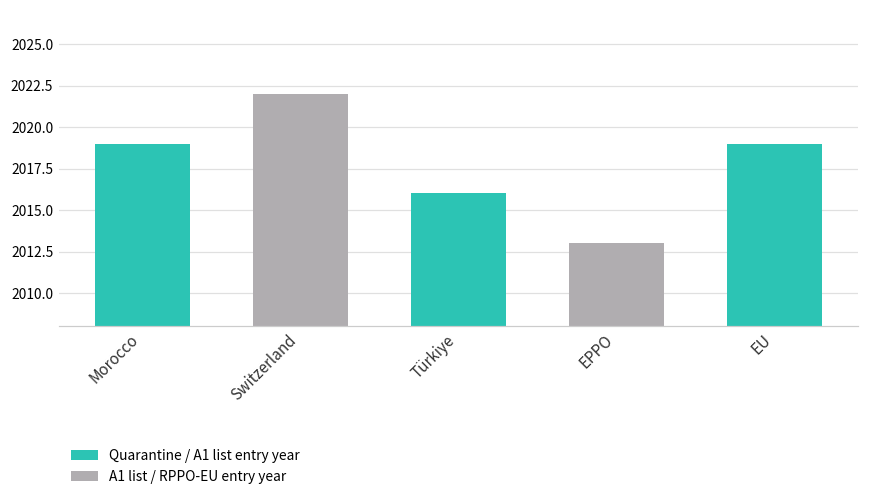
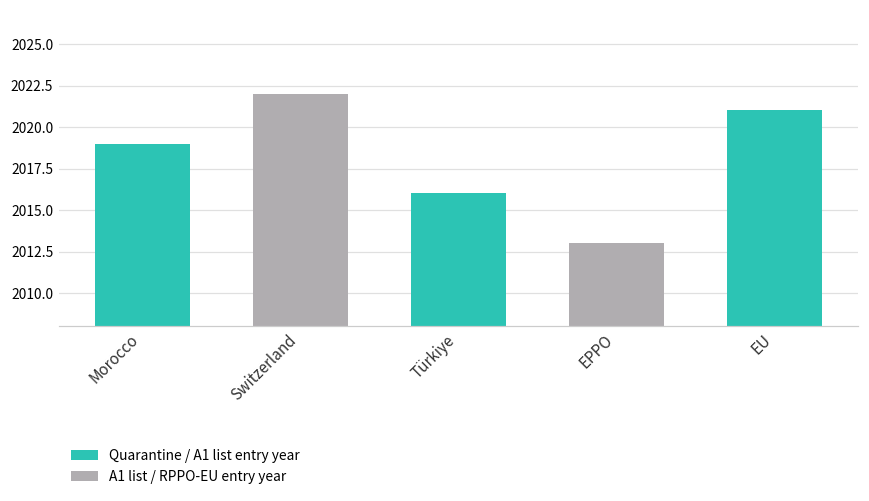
EU: 2019 -> 2021
